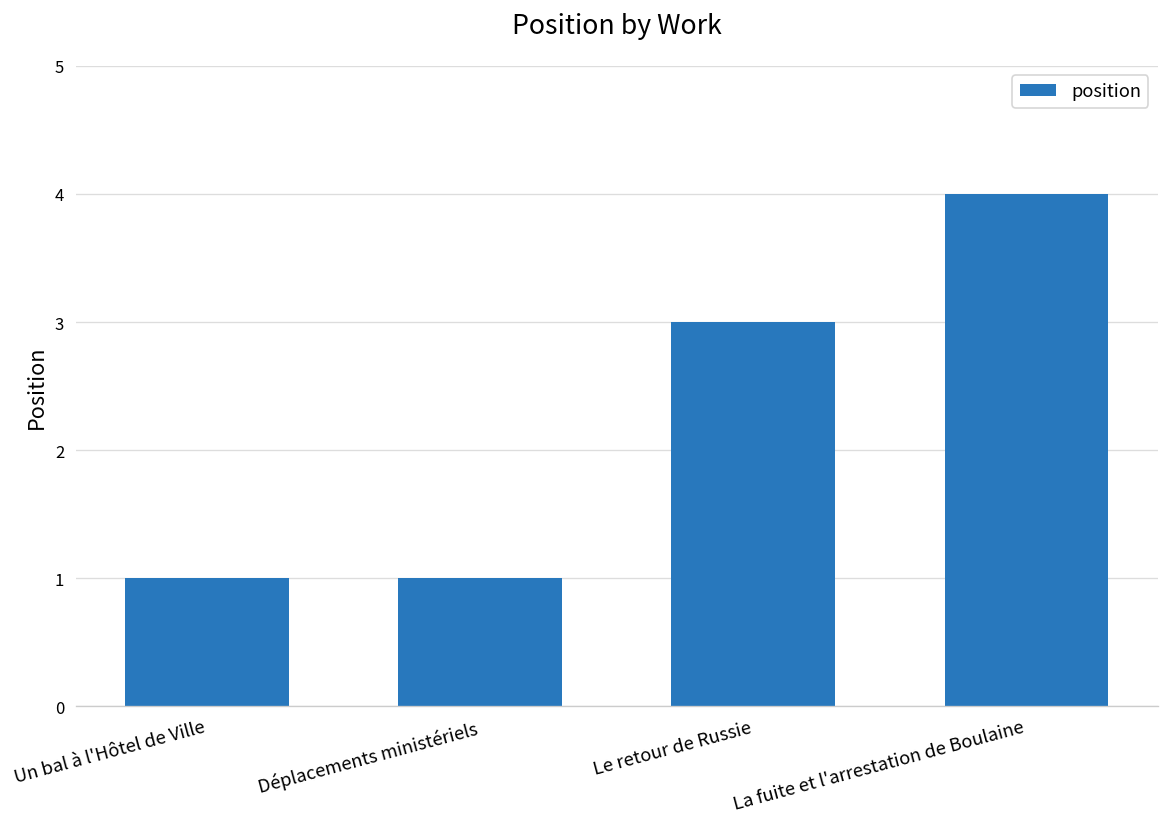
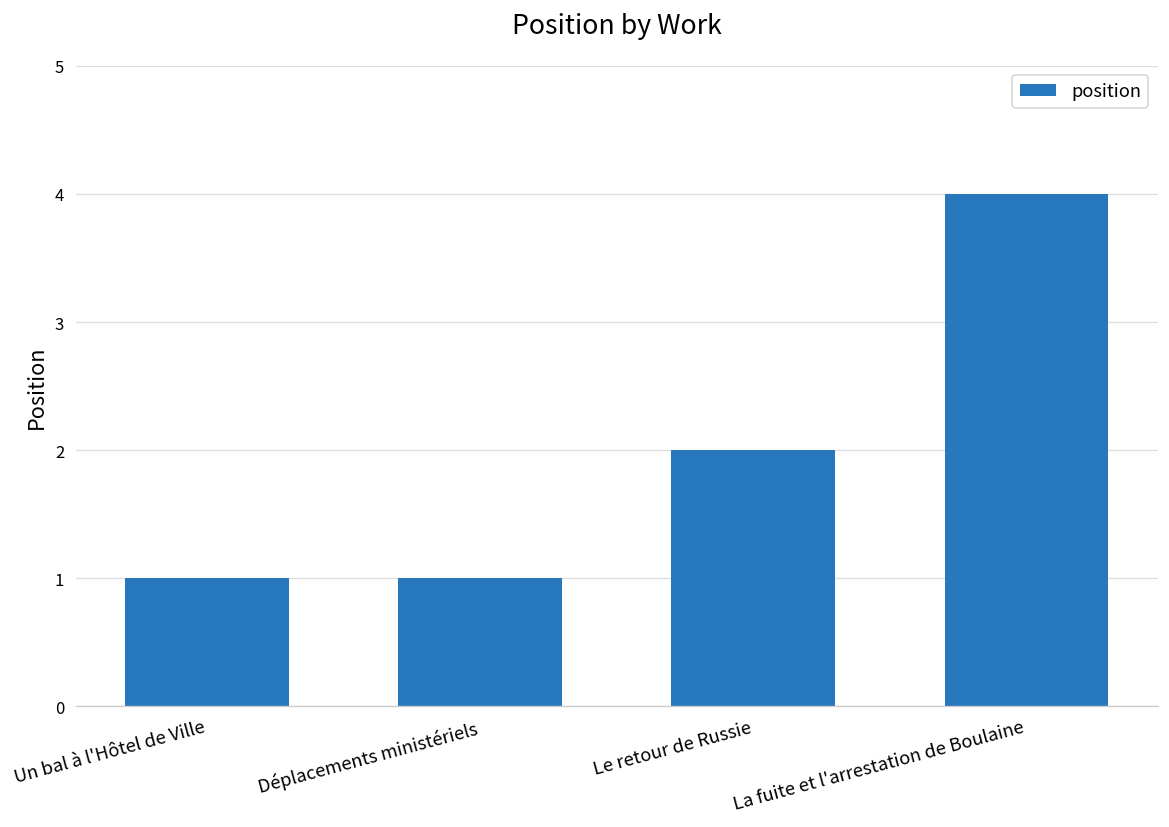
Le retour de Russie: 3 -> 2
